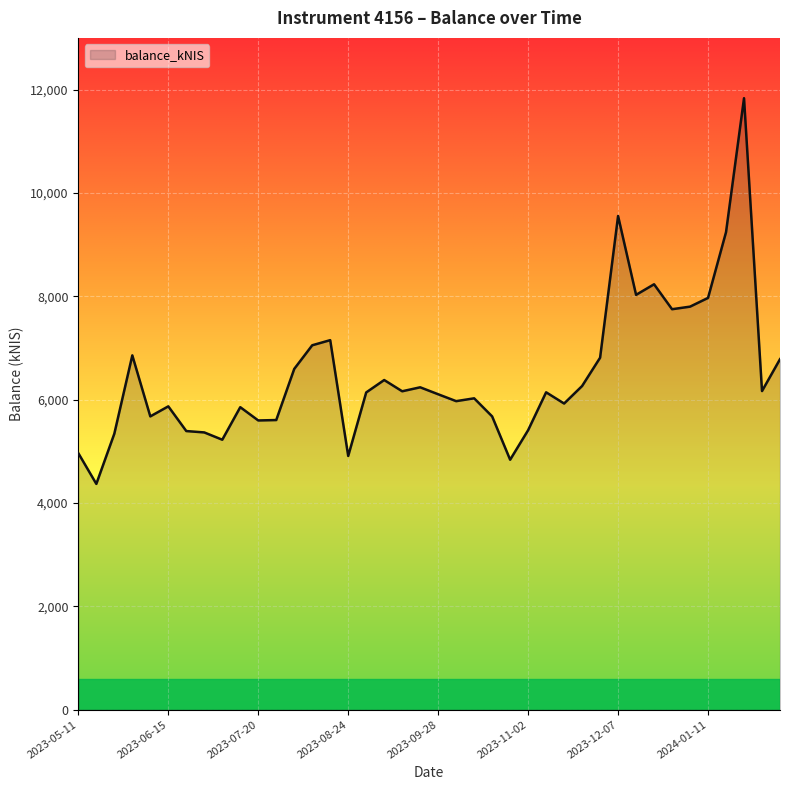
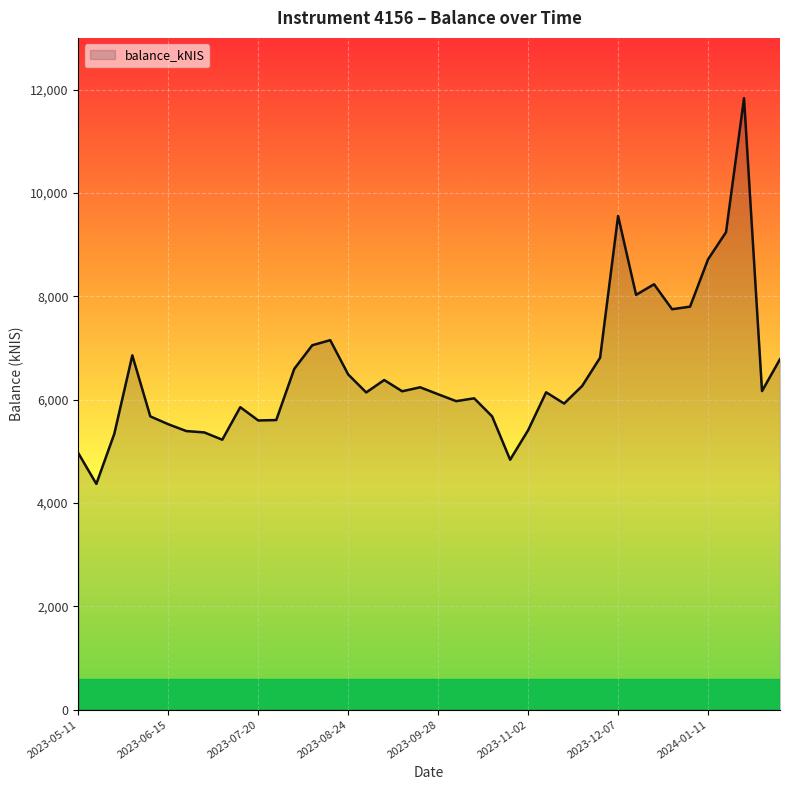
2023-06-15: 5,900 -> 5,500
2023-08-24: 4,900 -> 6,500
2024-01-11: 8,000 -> 8,700
